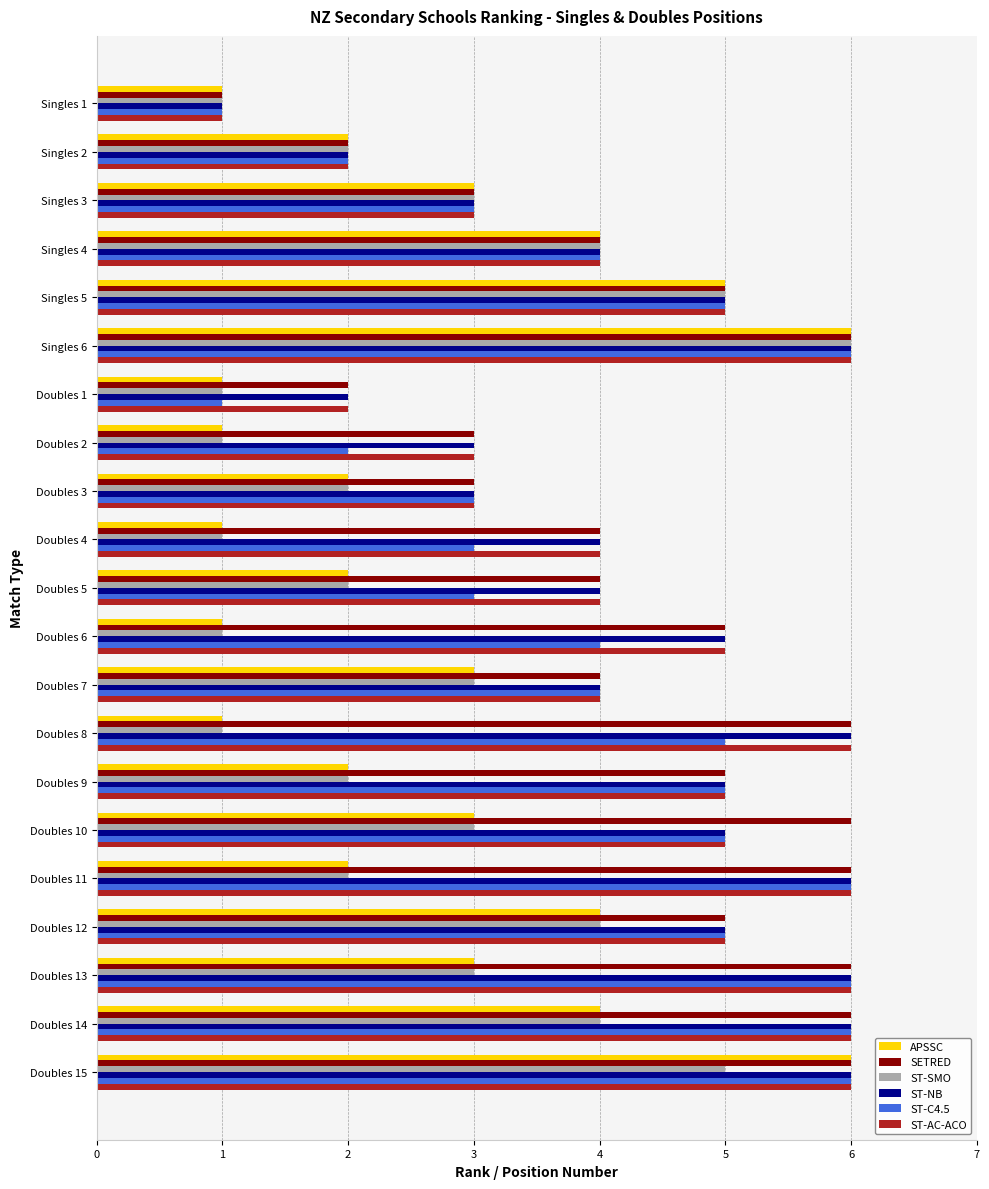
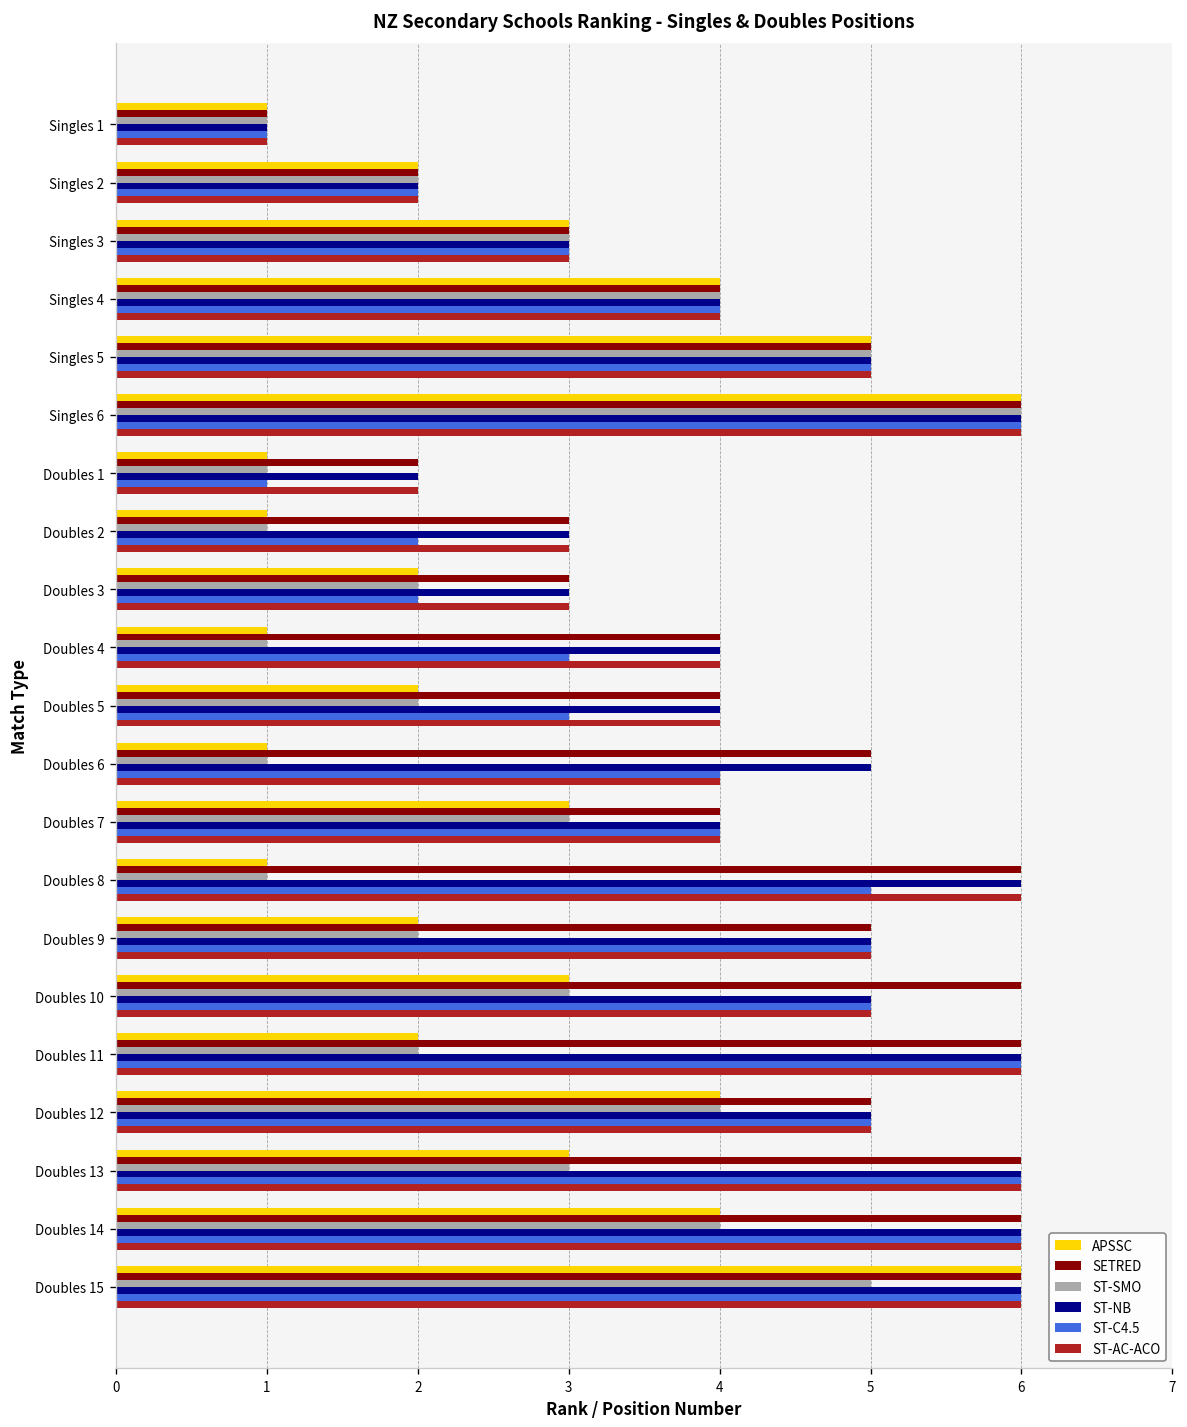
ST-C4.5, Doubles 3: 3 -> 2
ST-AC-ACO, Doubles 6: 5 -> 4
